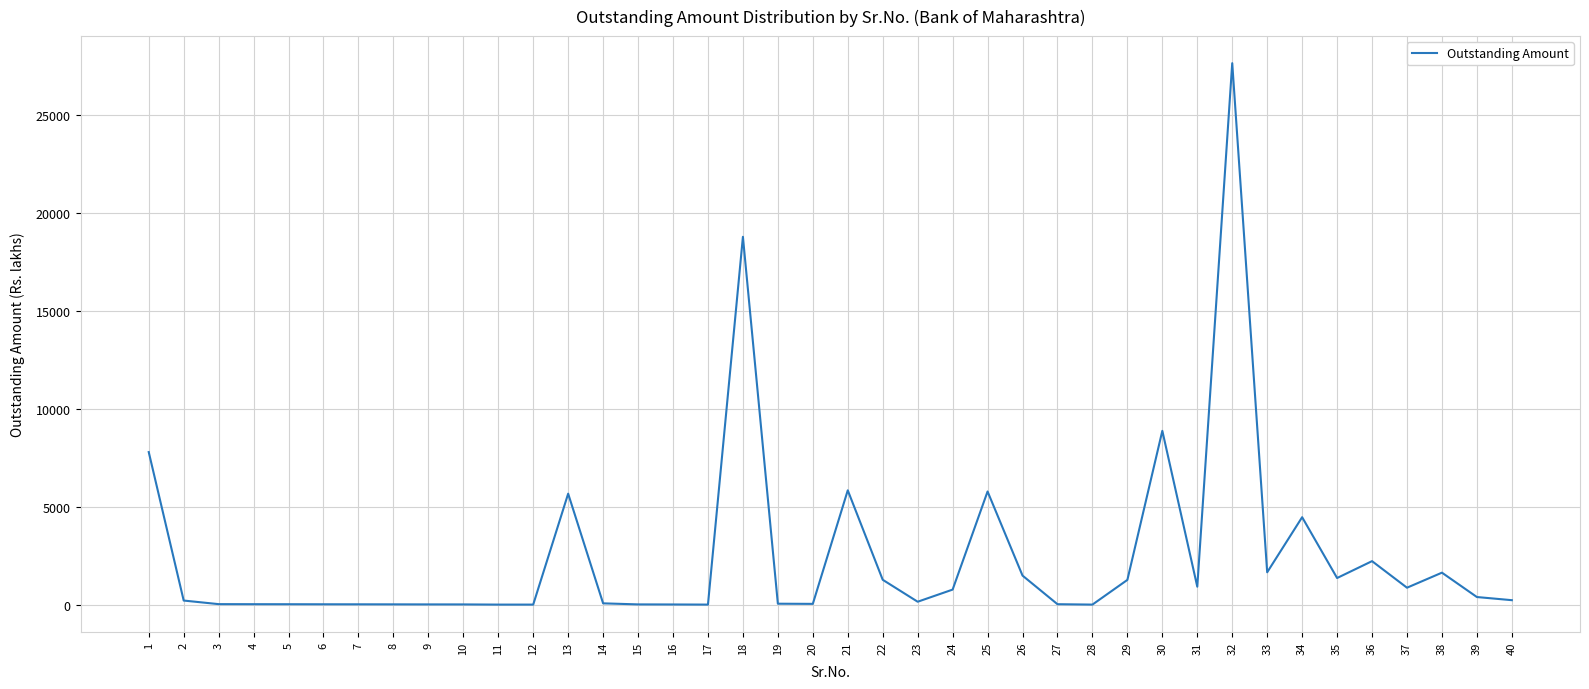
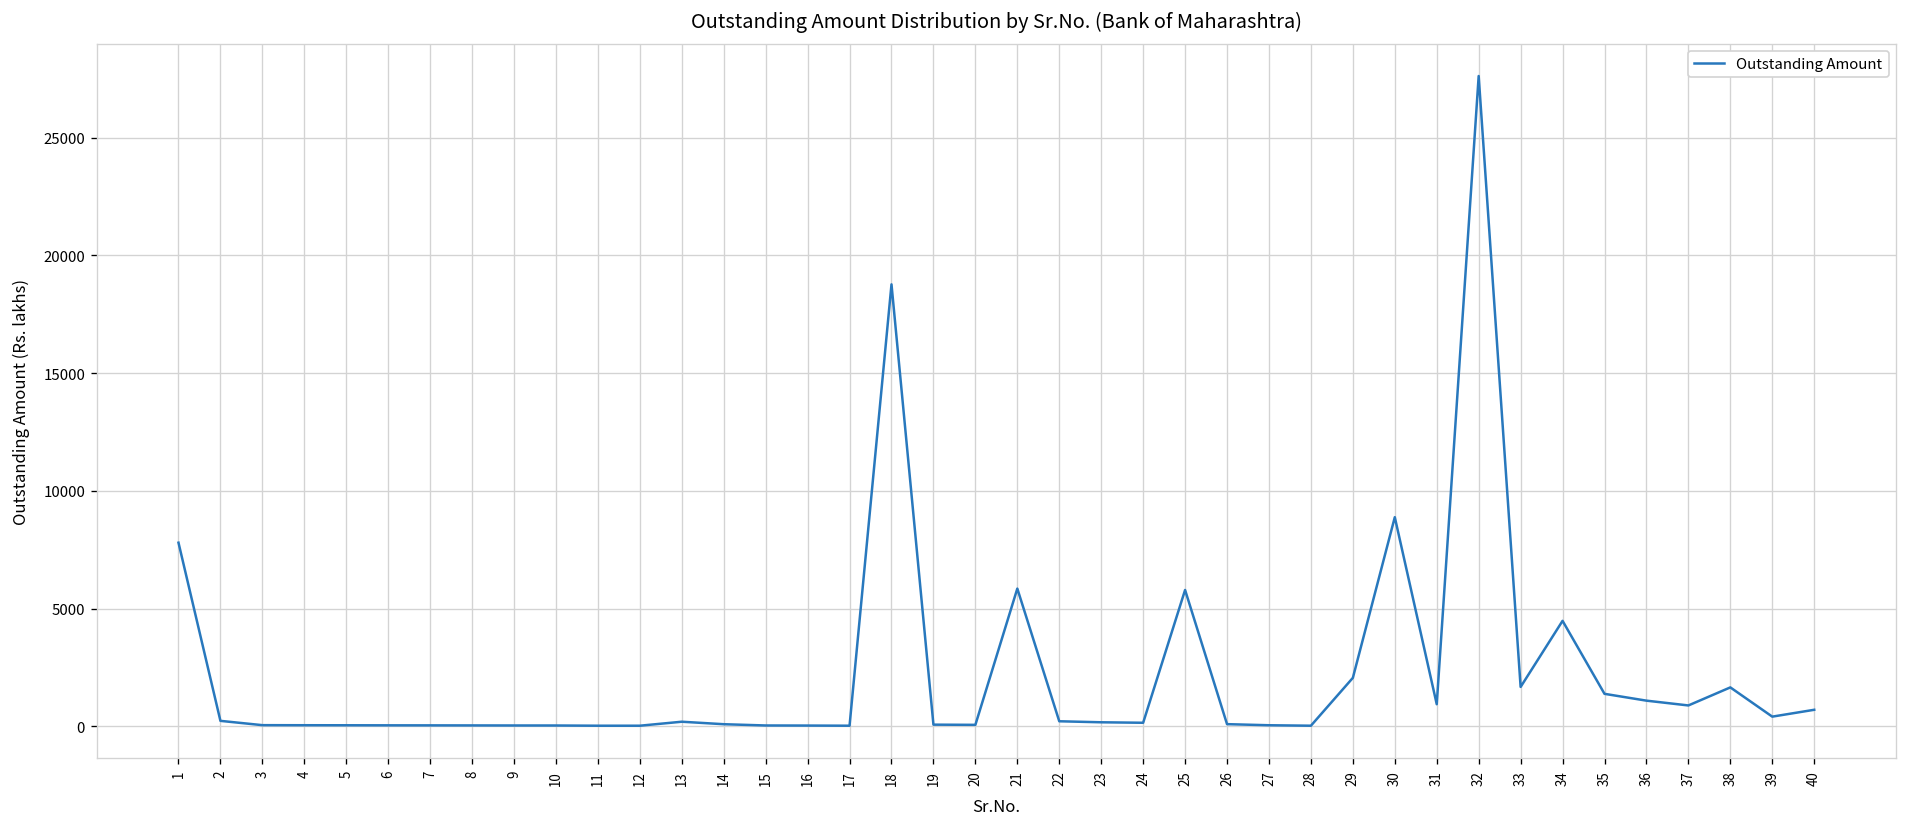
13: 5700 -> 200
22: 1300 -> 200
24: 800 -> 200
26: 1500 -> 100
29: 1300 -> 2100
36: 2200 -> 1100
40: 300 -> 700
